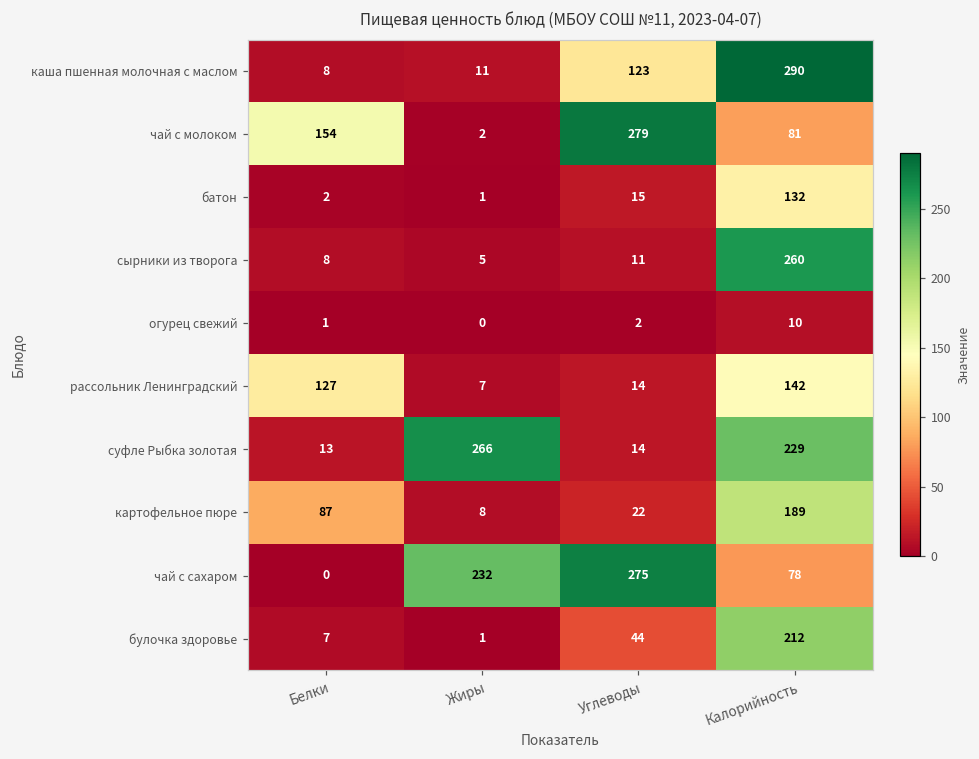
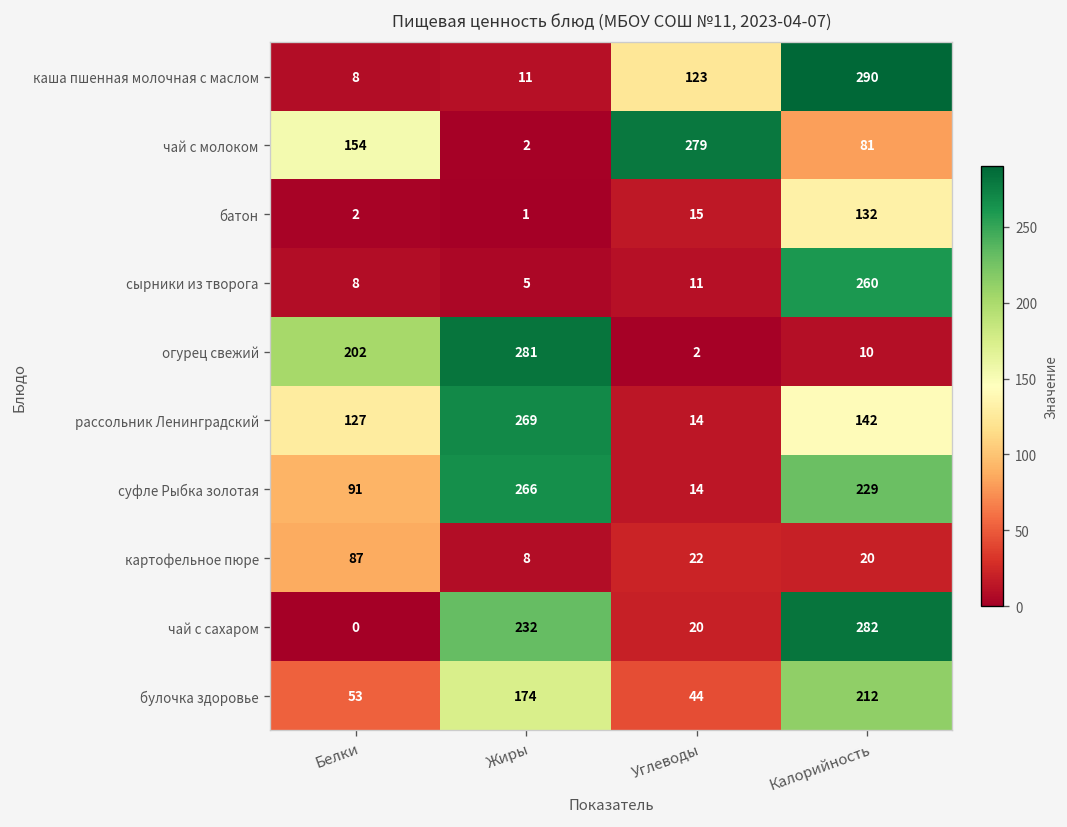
огурец свежий, Белки: 1 -> 202
огурец свежий, Жиры: 0 -> 281
рассольник Ленинградский, Жиры: 7 -> 269
суфле Рыбка золотая, Белки: 13 -> 91
картофельное пюре, Калорийность: 189 -> 20
чай с сахаром, Углеводы: 275 -> 20
чай с сахаром, Калорийность: 78 -> 282
булочка здоровье, Белки: 7 -> 53
булочка здоровье, Жиры: 1 -> 174
